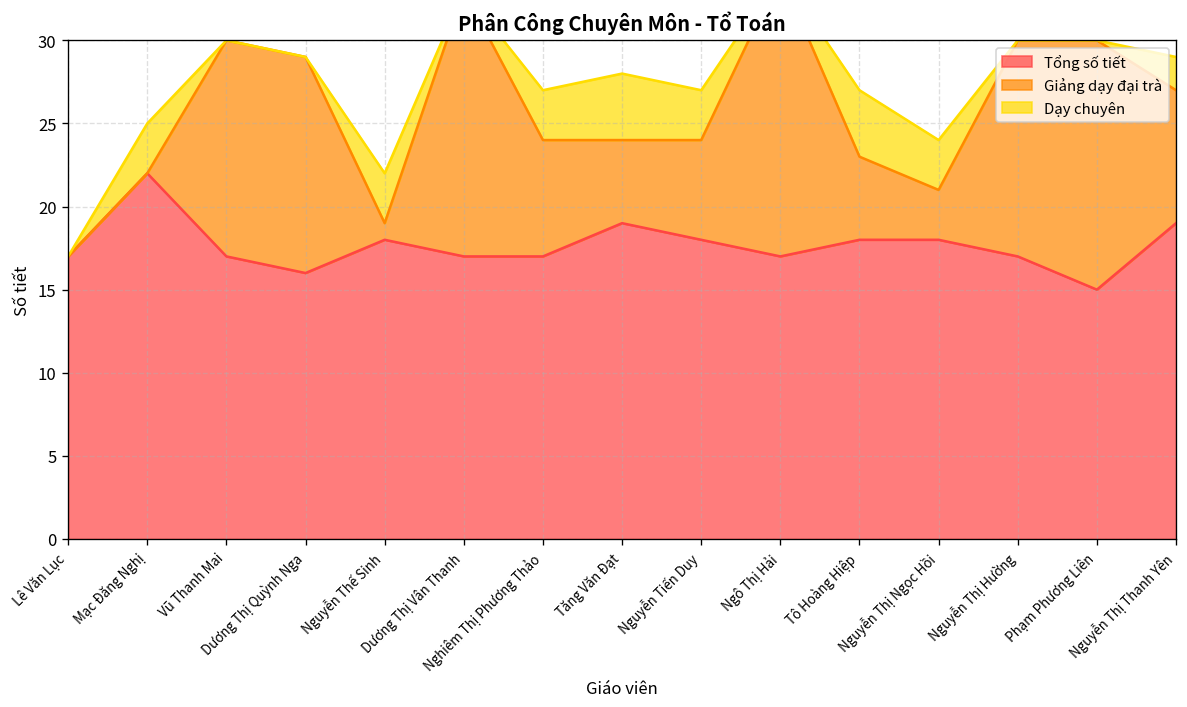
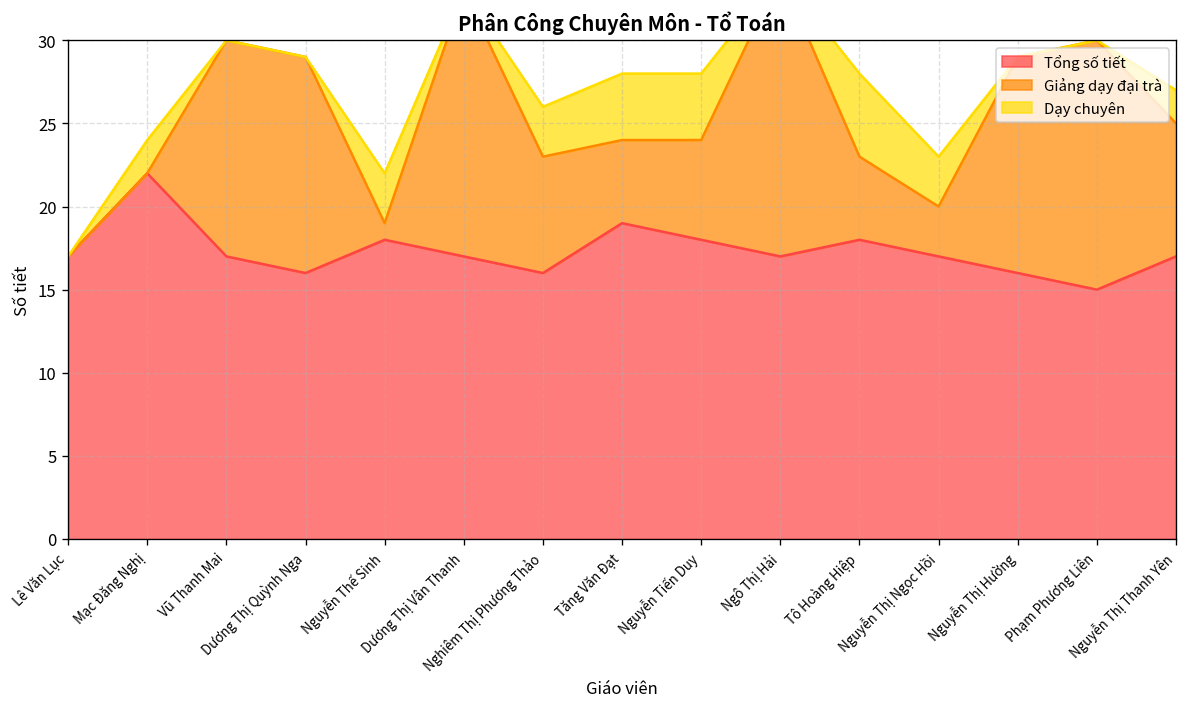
Dạy chuyên, Mạc Đăng Nghị: 3 -> 2
Tổng số tiết, Nghiêm Thị Phương Thảo: 17 -> 16
Dạy chuyên, Nguyễn Tiến Duy: 3 -> 4
Dạy chuyên, Tô Hoàng Hiệp: 4 -> 5
Tổng số tiết, Nguyễn Thị Ngọc Hồi: 18 -> 17
Tổng số tiết, Nguyễn Thị Hường: 17 -> 16
Tổng số tiết, Nguyễn Thị Thanh Yên: 19 -> 17
